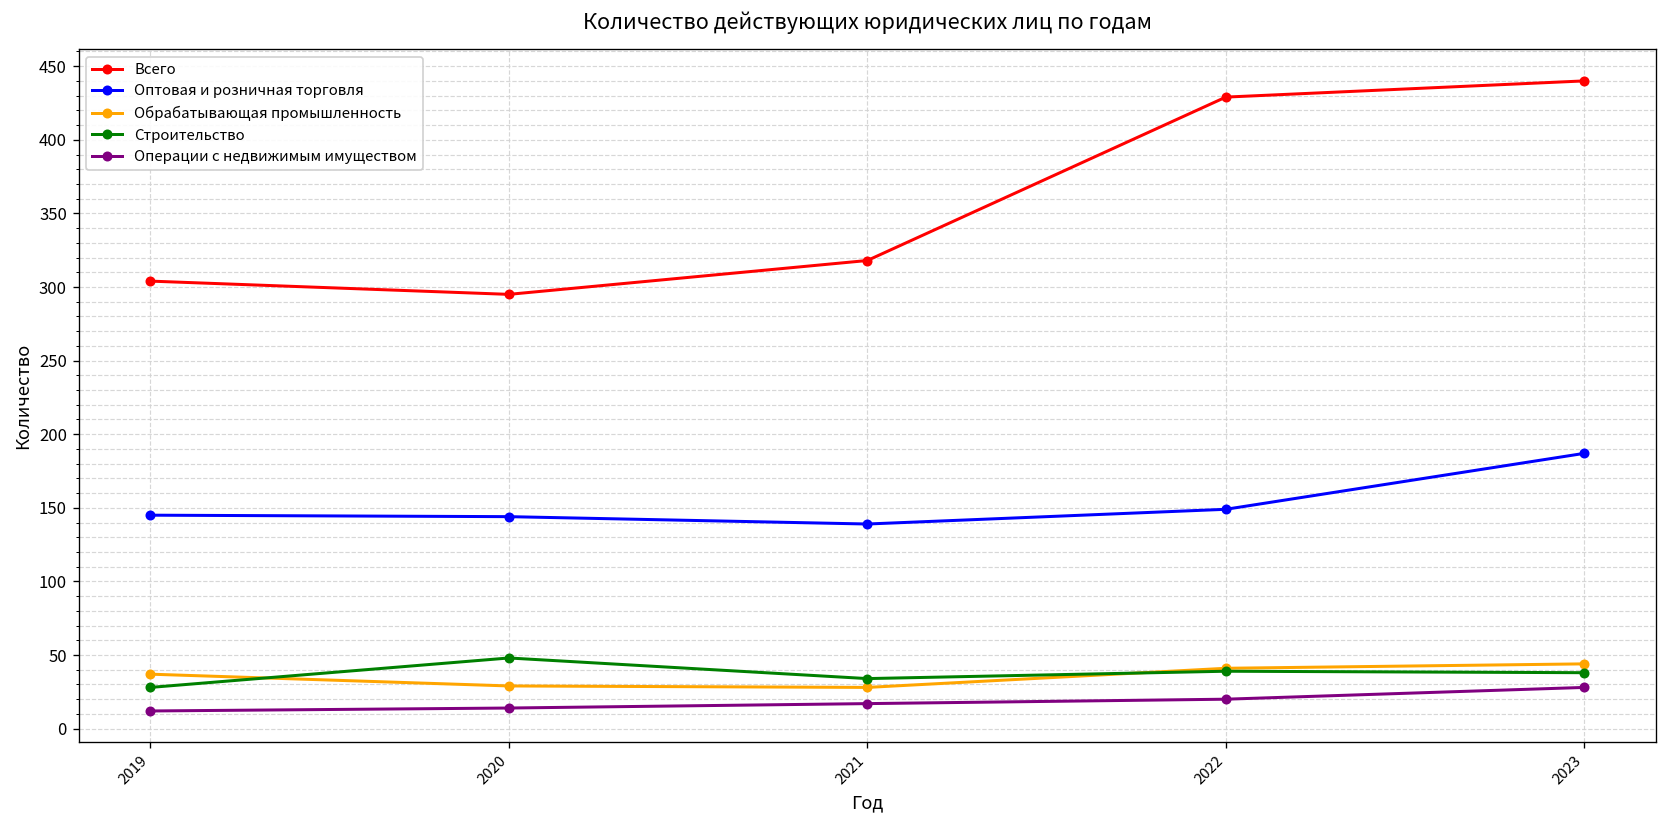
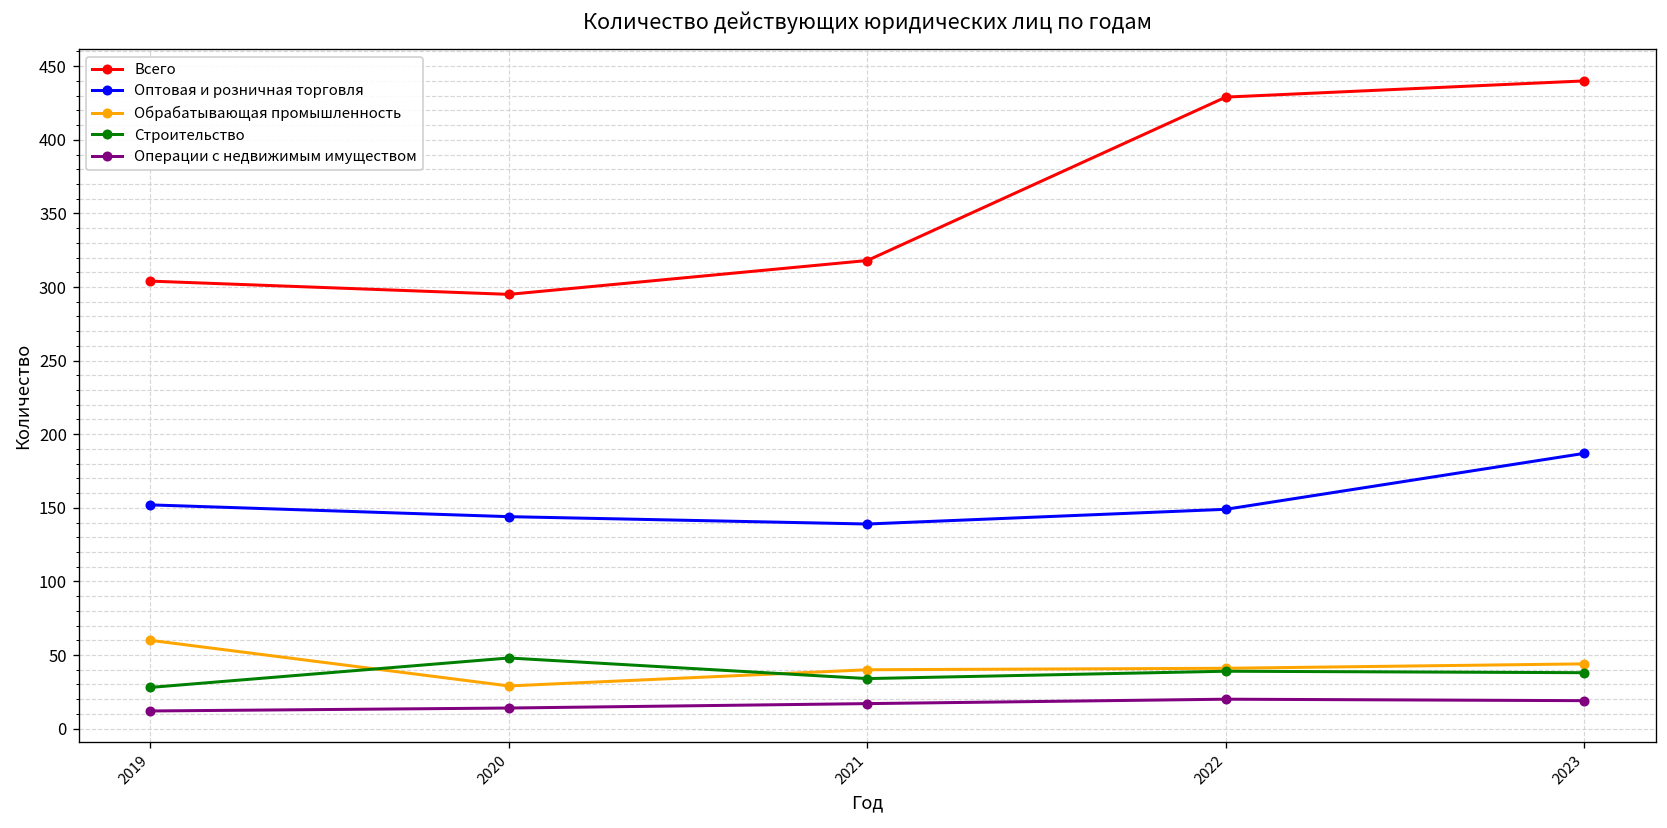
Оптовая и розничная торговля, 2019: 145 -> 152
Обрабатывающая промышленность, 2019: 37 -> 60
Обрабатывающая промышленность, 2021: 28 -> 40
Операции с недвижимым имуществом, 2023: 28 -> 19
